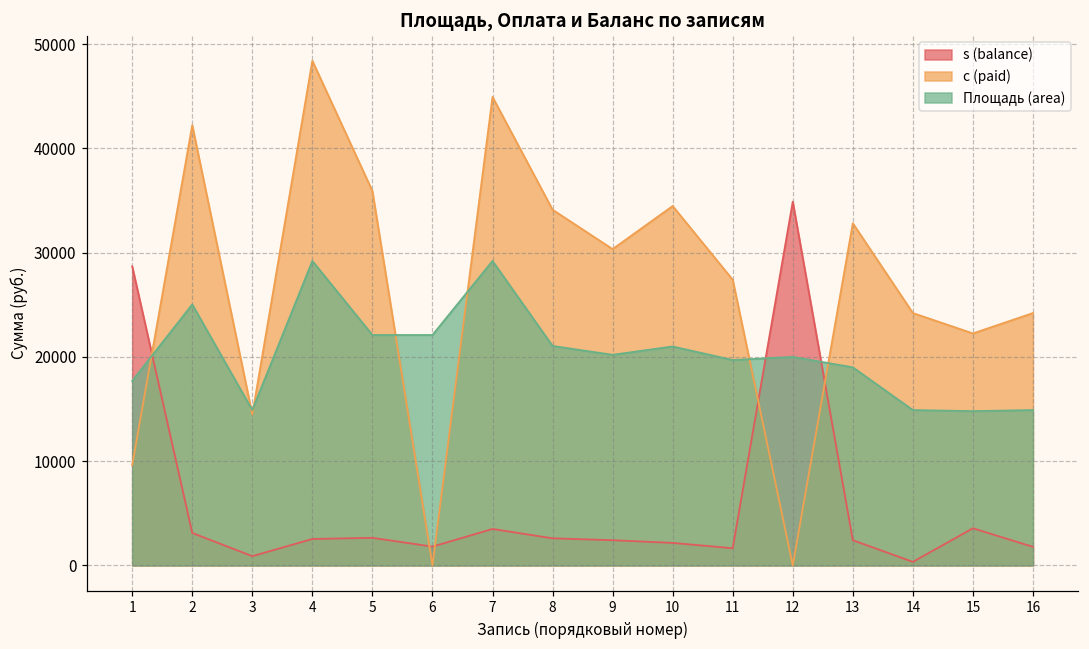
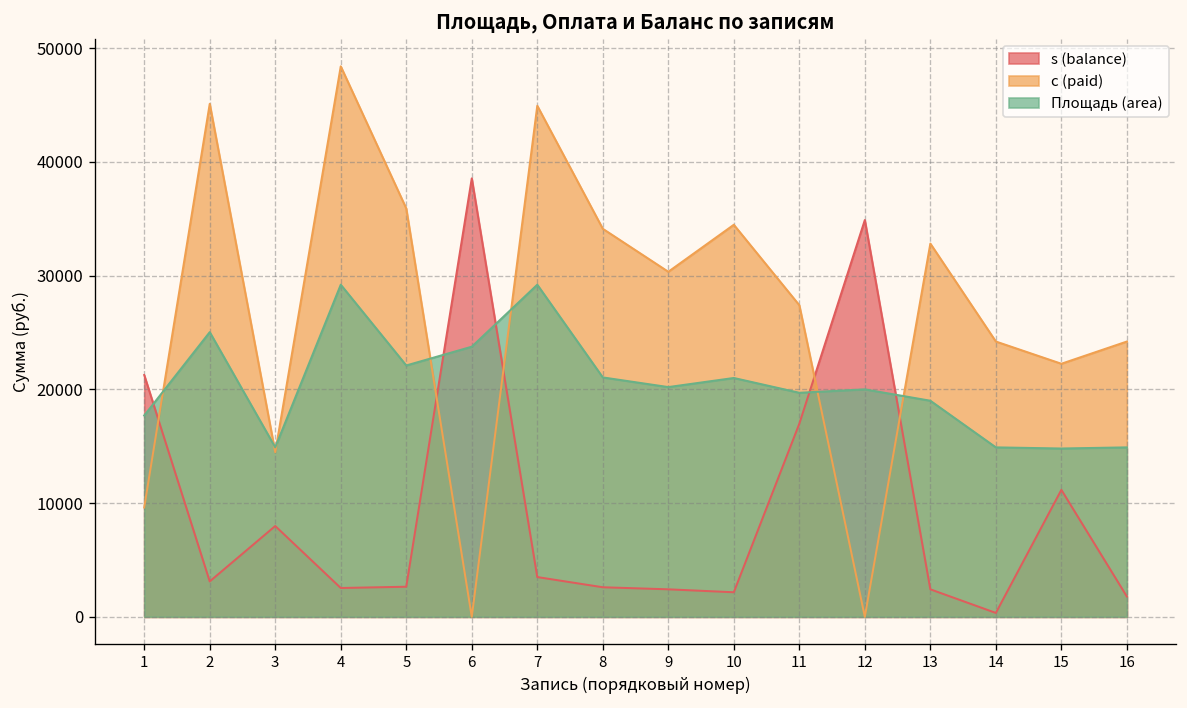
s (balance), 1: 29000 -> 21000
c (paid), 2: 42000 -> 45000
s (balance), 3: 1000 -> 8000
s (balance), 6: 2000 -> 39000
Площадь (area), 6: 22000 -> 24000
s (balance), 11: 2000 -> 17000
s (balance), 15: 4000 -> 11000
